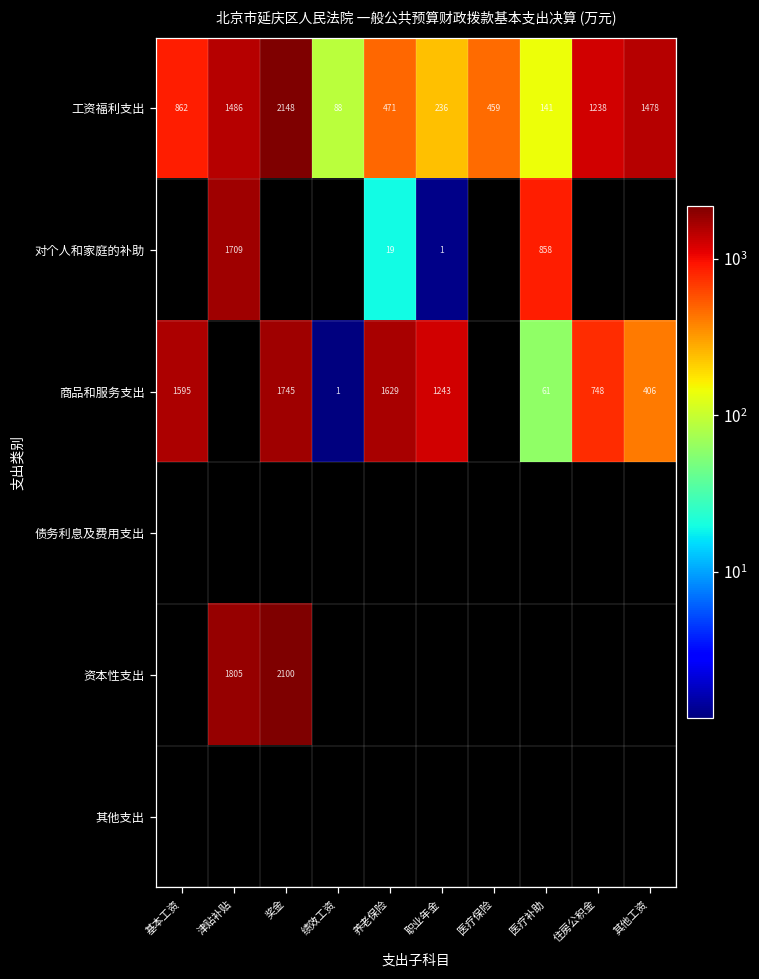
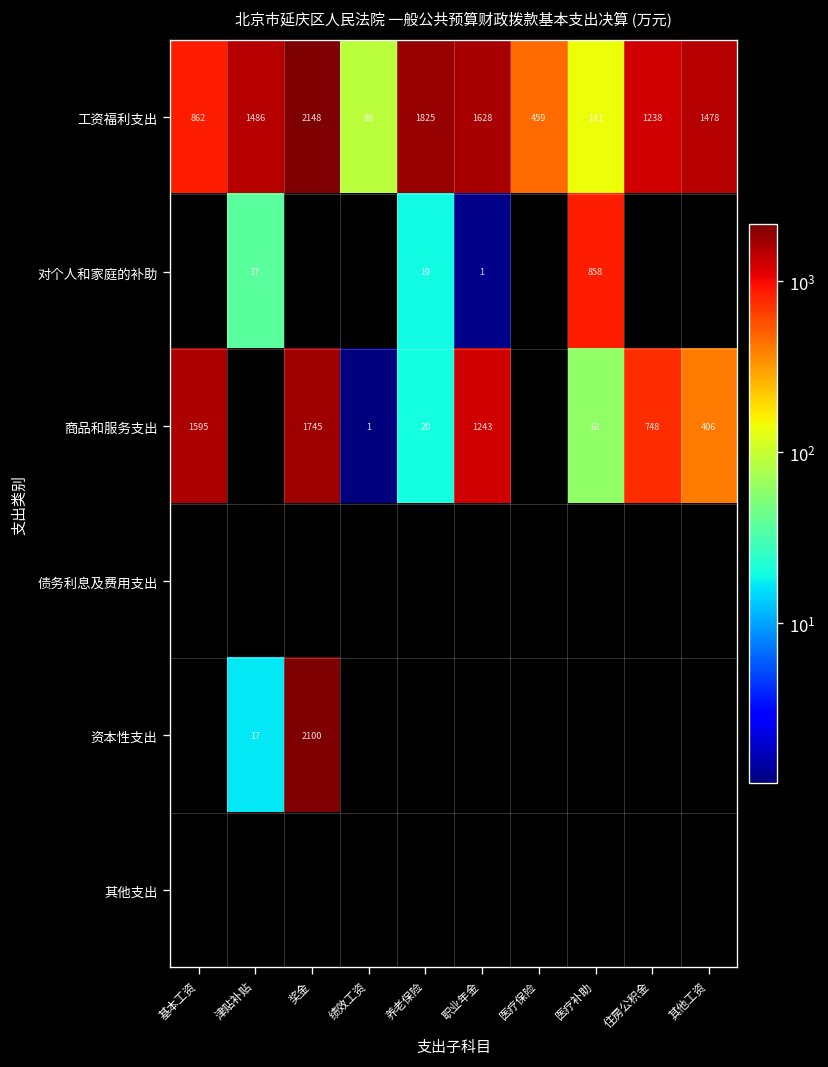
工资福利支出, 养老保险: 471 -> 1825
工资福利支出, 职业年金: 236 -> 1628
对个人和家庭的补助, 津贴补贴: 1709 -> 37
商品和服务支出, 养老保险: 1629 -> 20
资本性支出, 津贴补贴: 1805 -> 17
